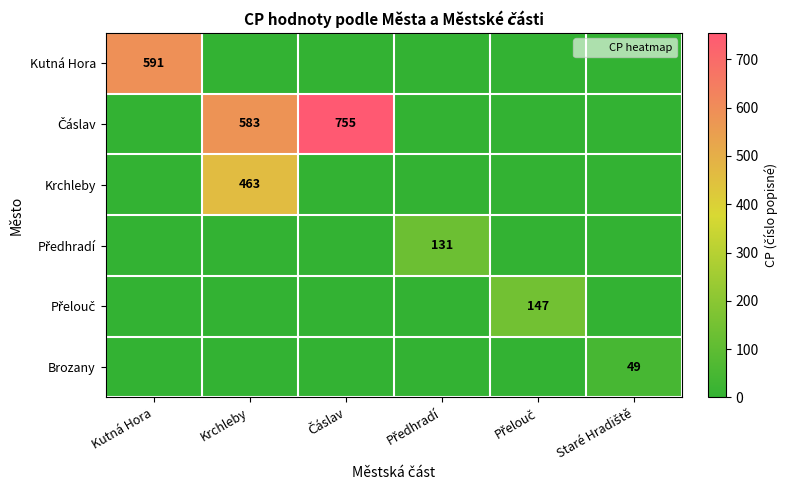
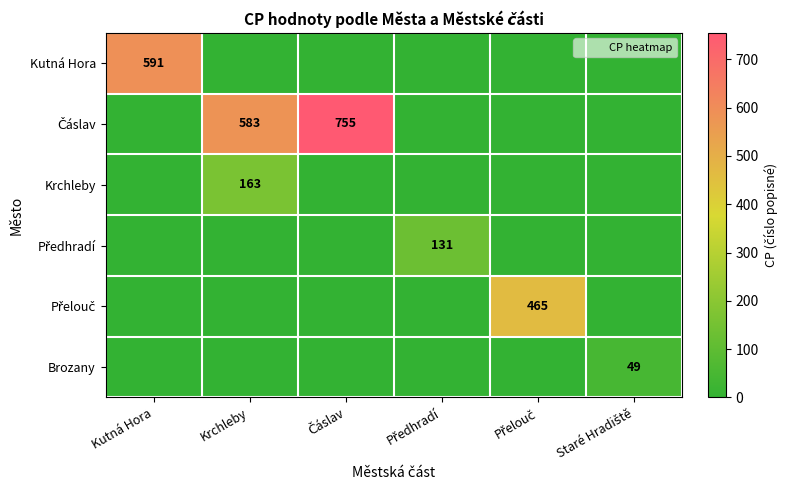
Krchleby, Krchleby: 463 -> 163
Přelouč, Přelouč: 147 -> 465
